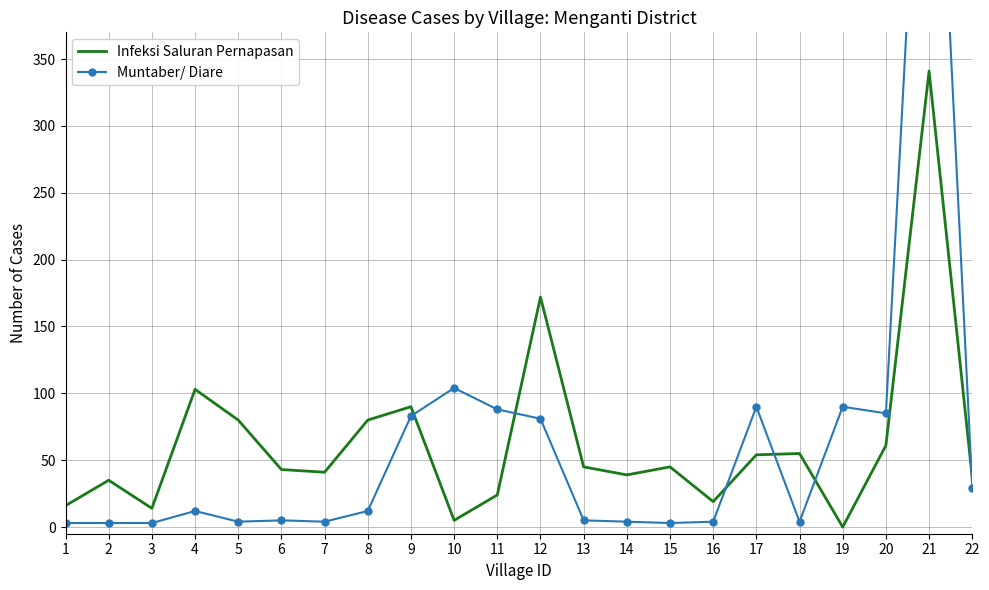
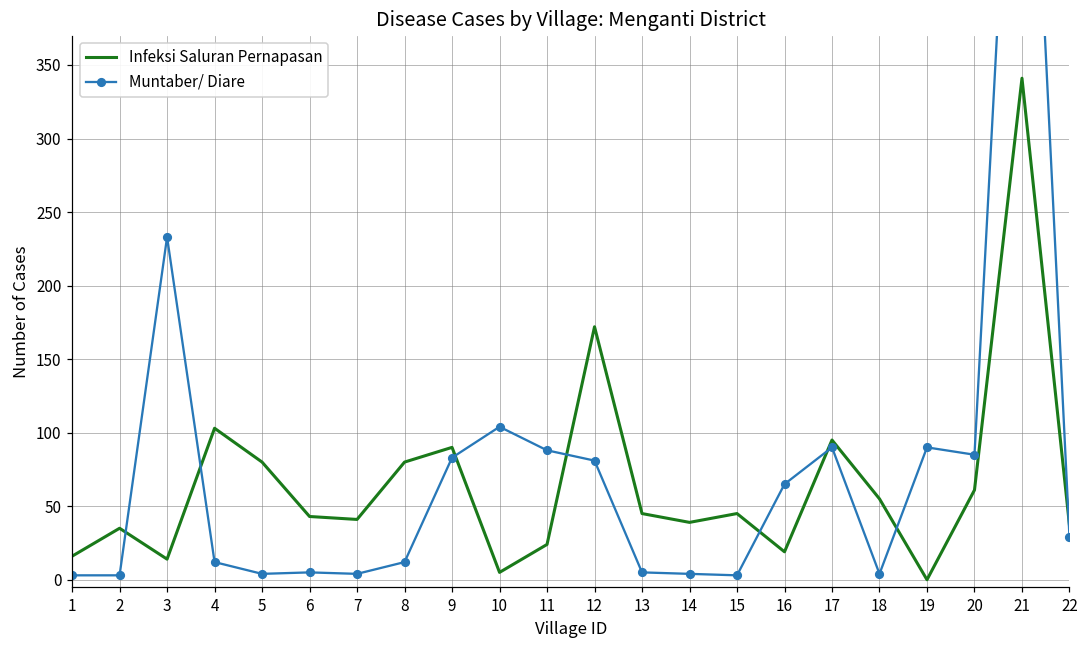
Muntaber/ Diare, 3: 3 -> 233
Muntaber/ Diare, 16: 4 -> 65
Infeksi Saluran Pernapasan, 17: 54 -> 95
